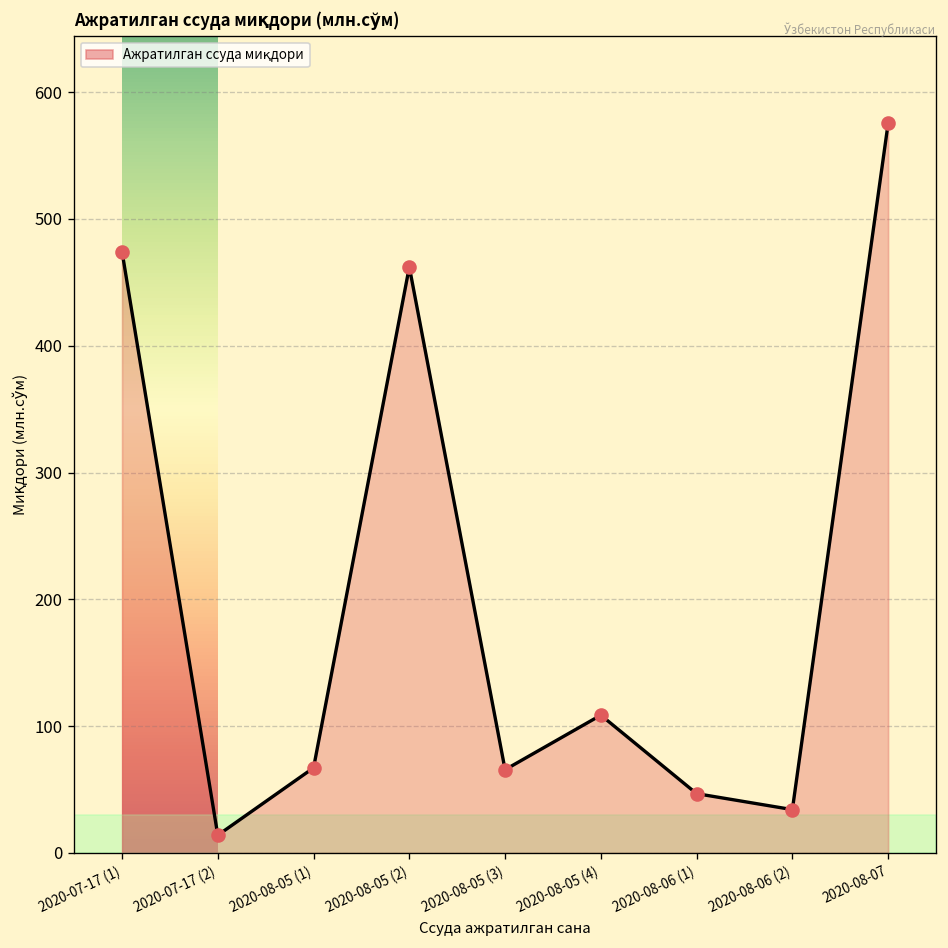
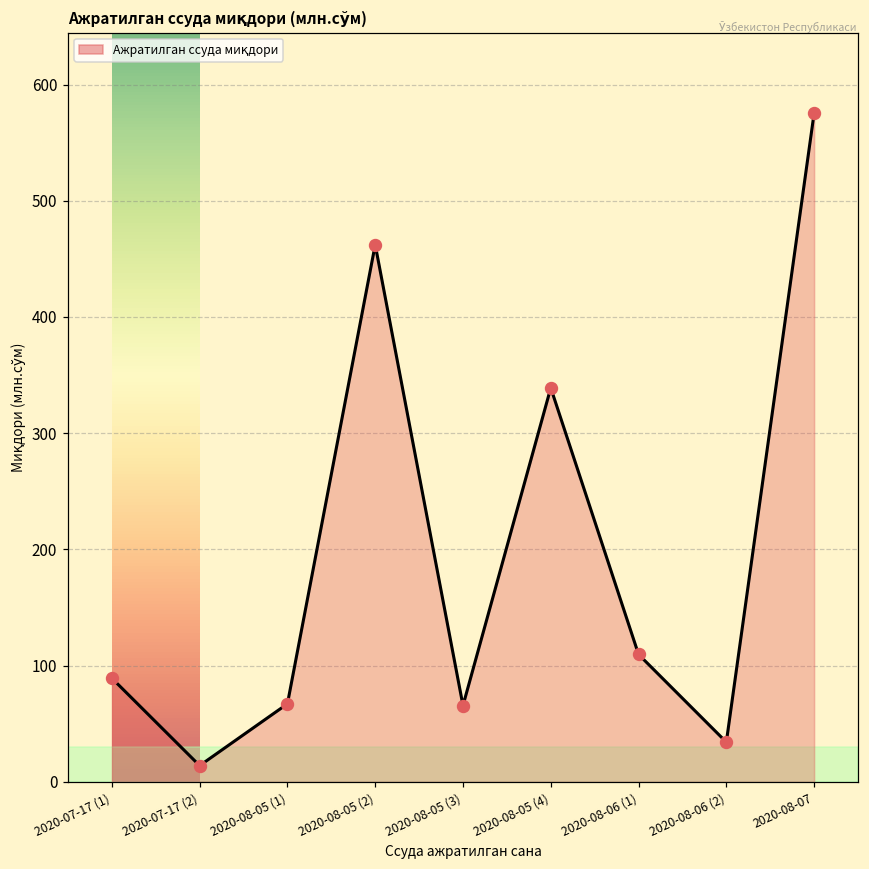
2020-07-17 (1): 474 -> 89
2020-08-05 (4): 109 -> 339
2020-08-06 (1): 47 -> 110
